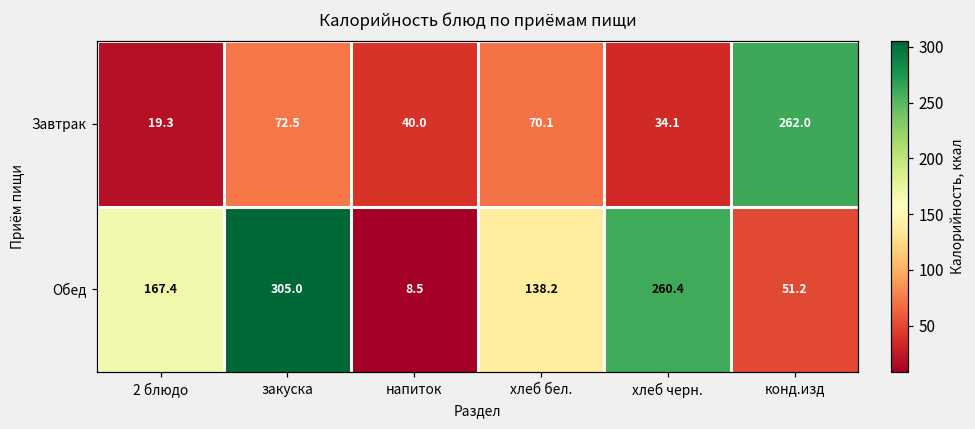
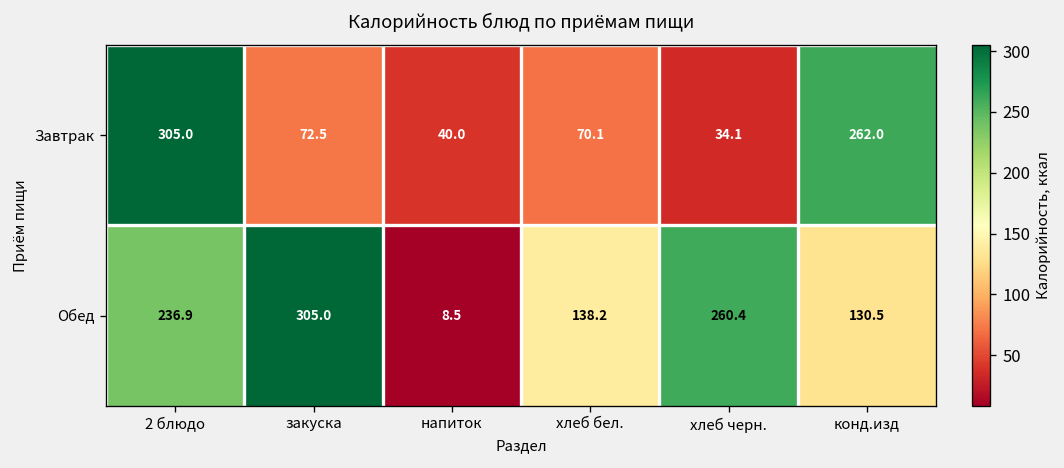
Завтрак, 2 блюдо: 19.3 -> 305.0
Обед, 2 блюдо: 167.4 -> 236.9
Обед, конд.изд: 51.2 -> 130.5
